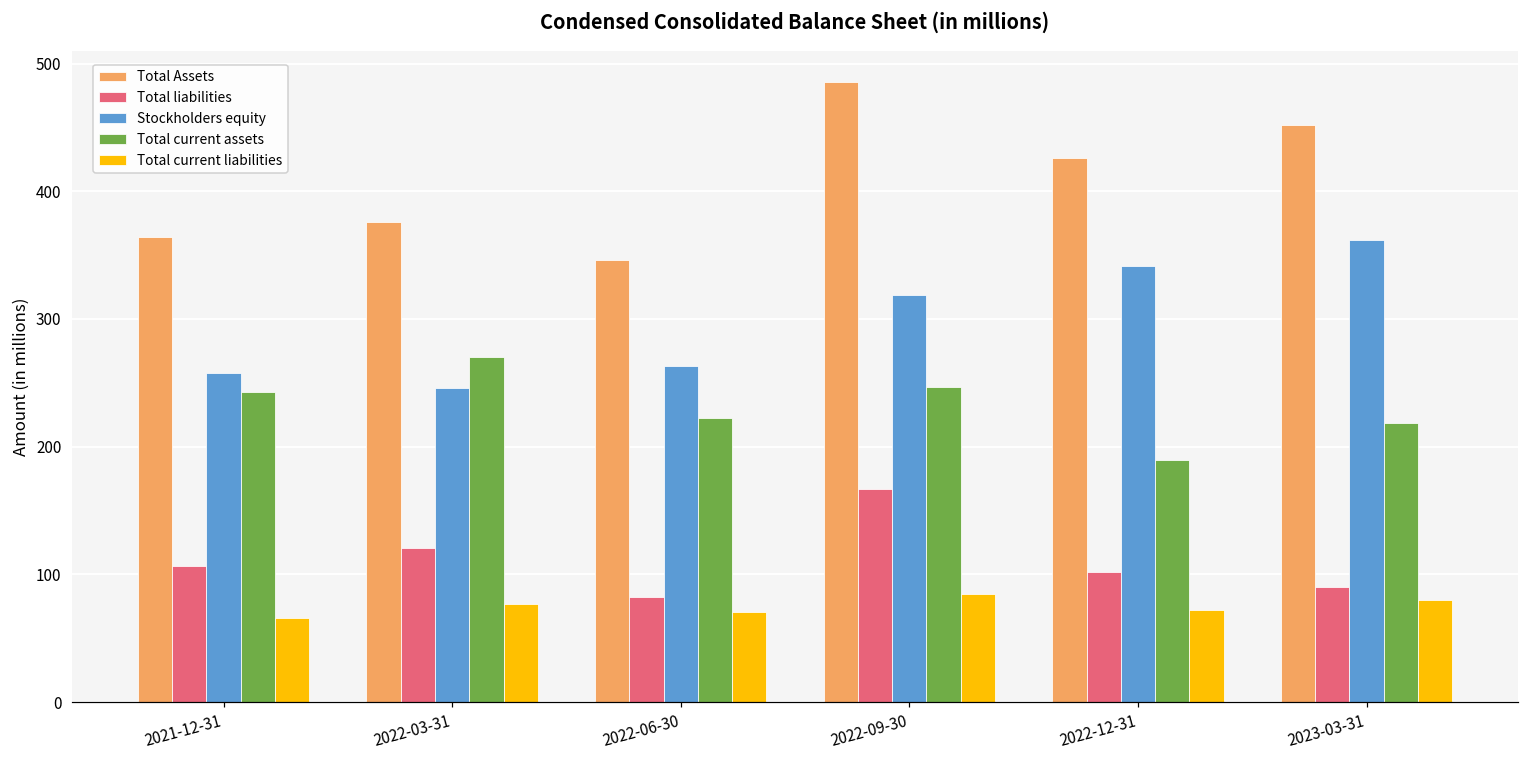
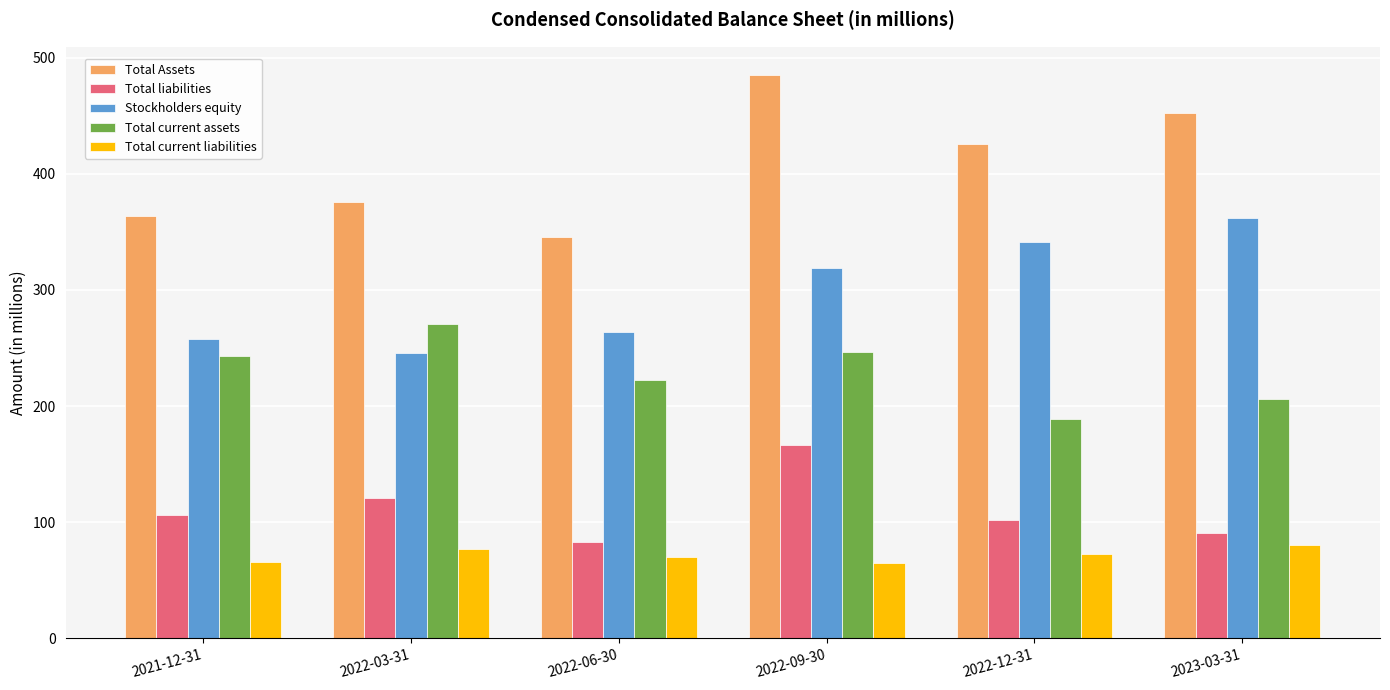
Total current liabilities, 2022-09-30: 85 -> 65
Total current assets, 2023-03-31: 219 -> 206
